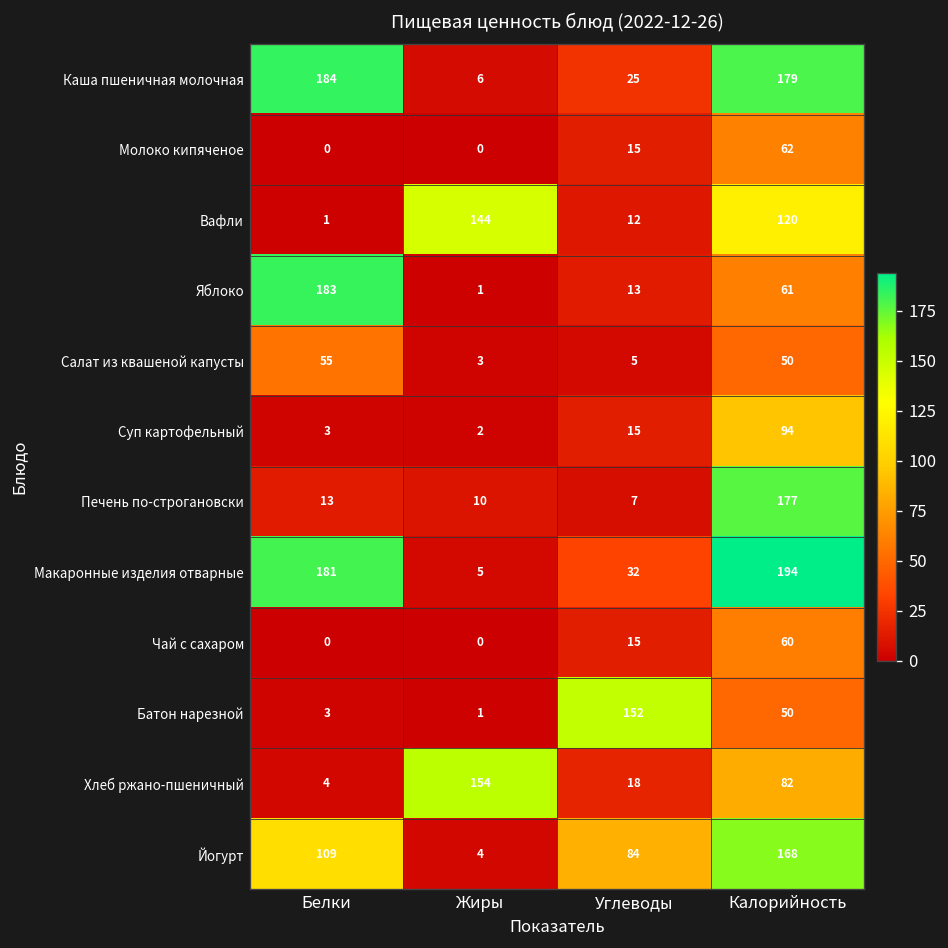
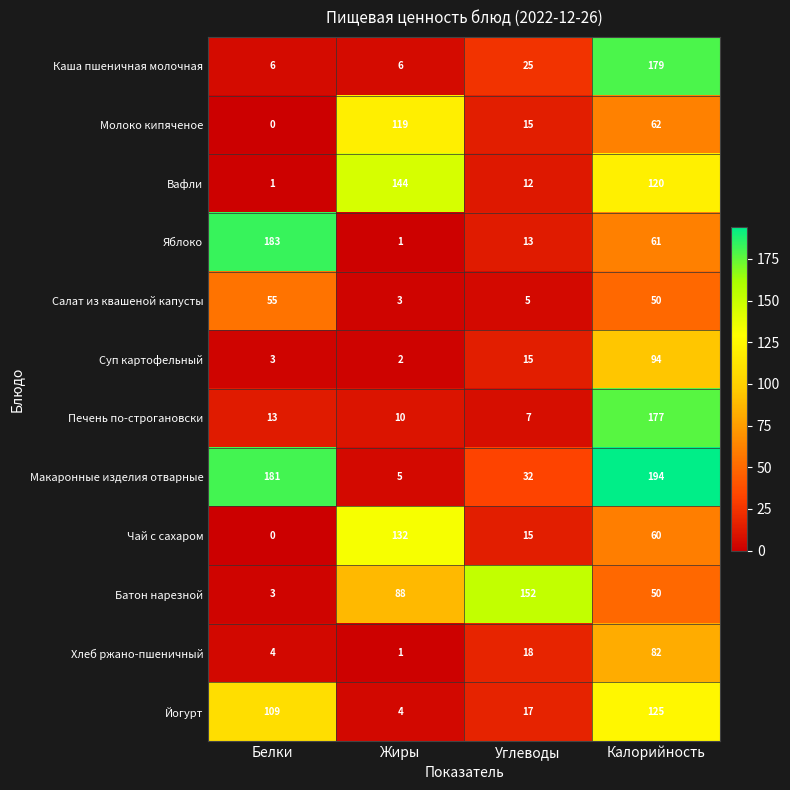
Каша пшеничная молочная, Белки: 184 -> 6
Молоко кипяченое, Жиры: 0 -> 119
Чай с сахаром, Жиры: 0 -> 132
Батон нарезной, Жиры: 1 -> 88
Хлеб ржано-пшеничный, Жиры: 154 -> 1
Йогурт, Углеводы: 84 -> 17
Йогурт, Калорийность: 168 -> 125
